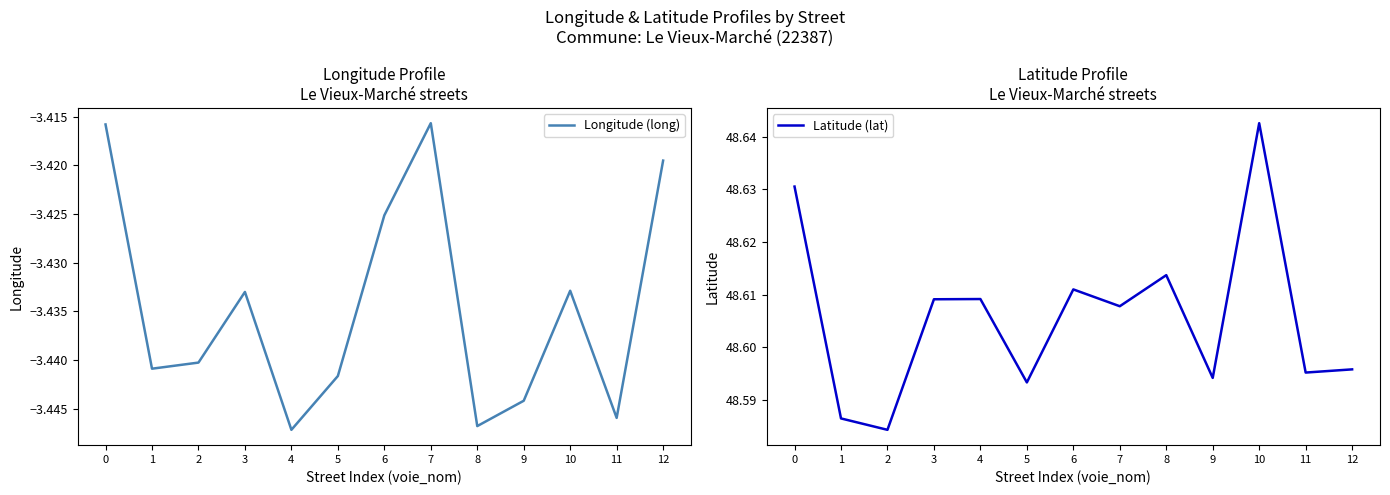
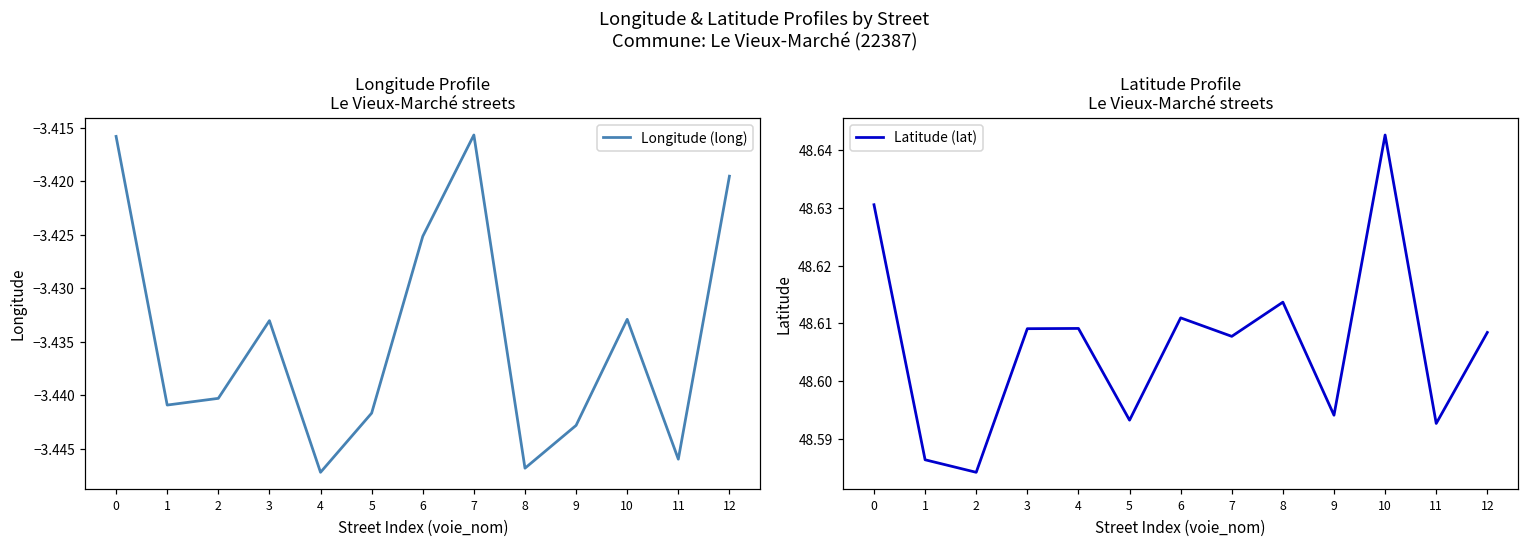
Longitude Profile Le Vieux-Marché streets, 9: -3.444 -> -3.443
Latitude Profile Le Vieux-Marché streets, 11: 48.595 -> 48.593
Latitude Profile Le Vieux-Marché streets, 12: 48.596 -> 48.608
